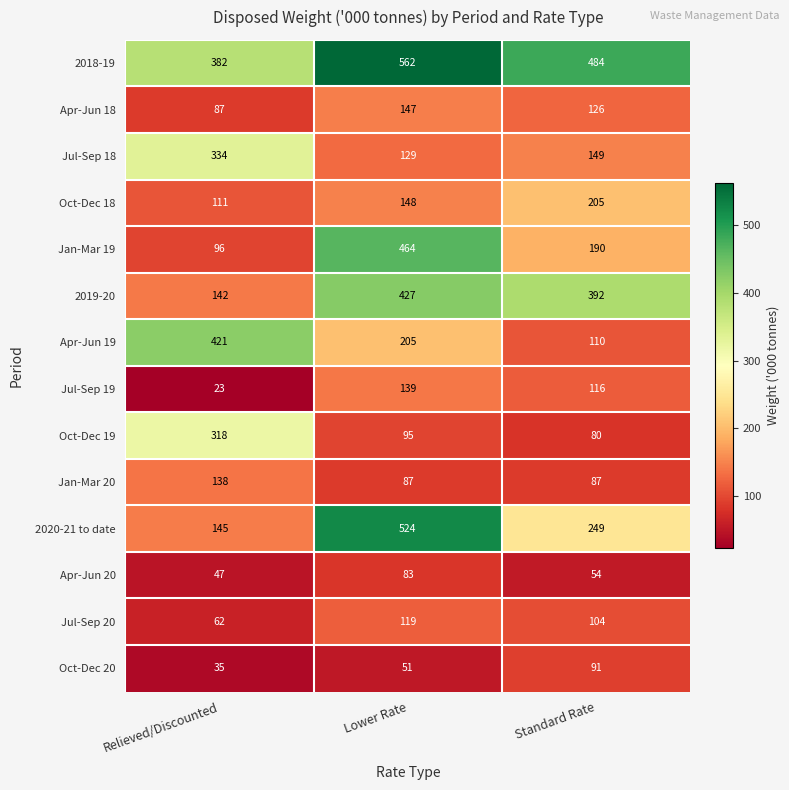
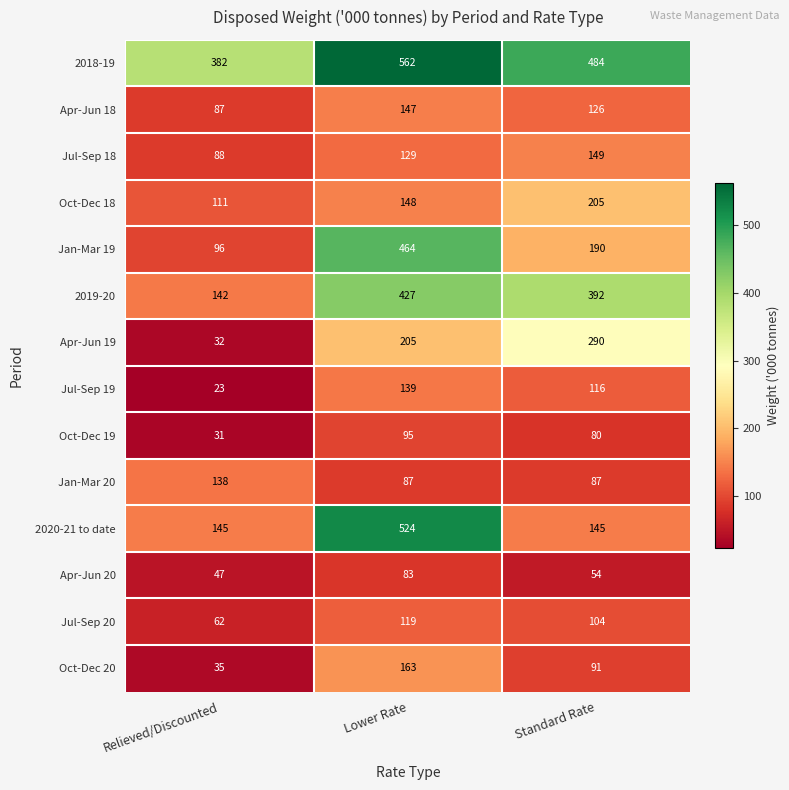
Jul-Sep 18, Relieved/Discounted: 334 -> 88
Apr-Jun 19, Relieved/Discounted: 421 -> 32
Apr-Jun 19, Standard Rate: 110 -> 290
Oct-Dec 19, Relieved/Discounted: 318 -> 31
2020-21 to date, Standard Rate: 249 -> 145
Oct-Dec 20, Lower Rate: 51 -> 163
